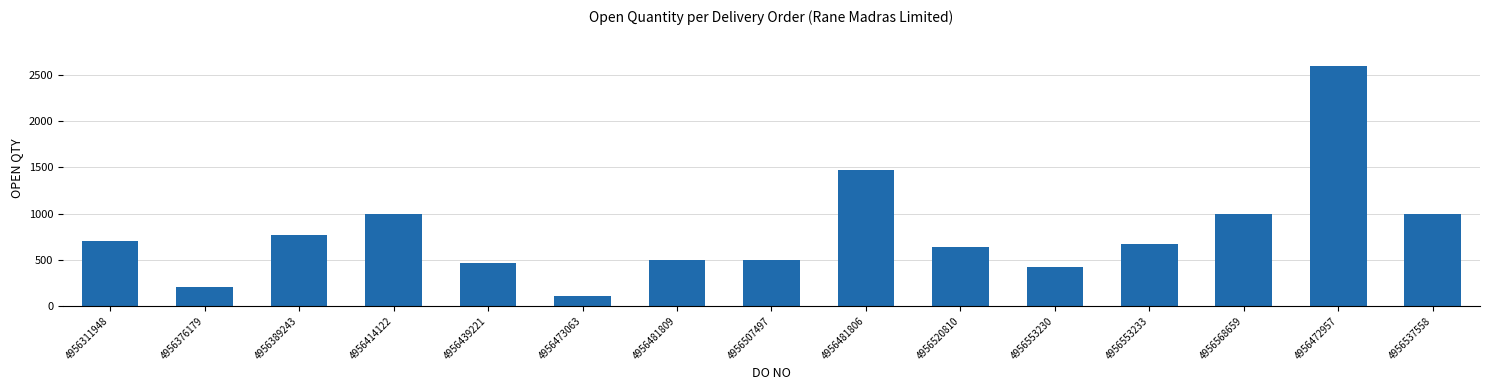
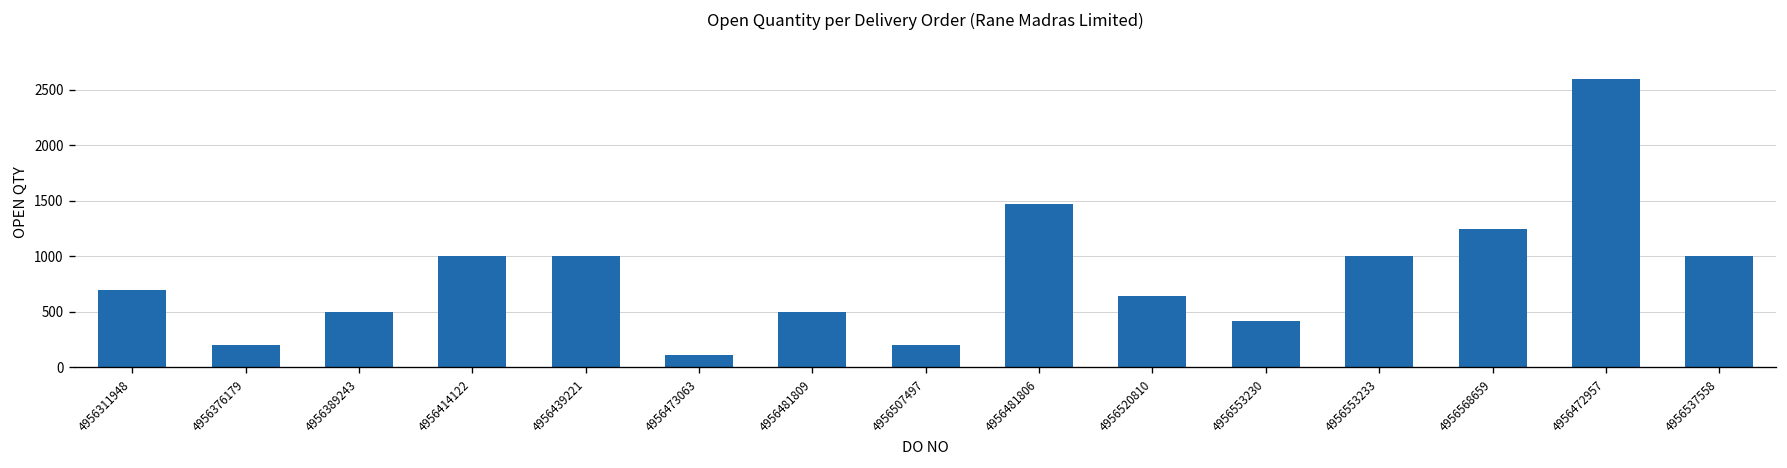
4956389243: 800 -> 500
4956439221: 500 -> 1000
4956507497: 500 -> 200
4956553233: 700 -> 1000
4956568659: 1000 -> 1200
